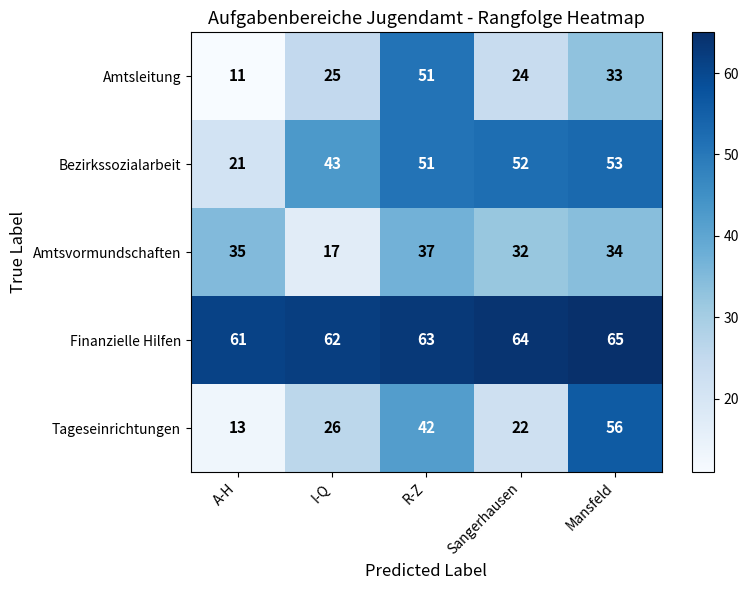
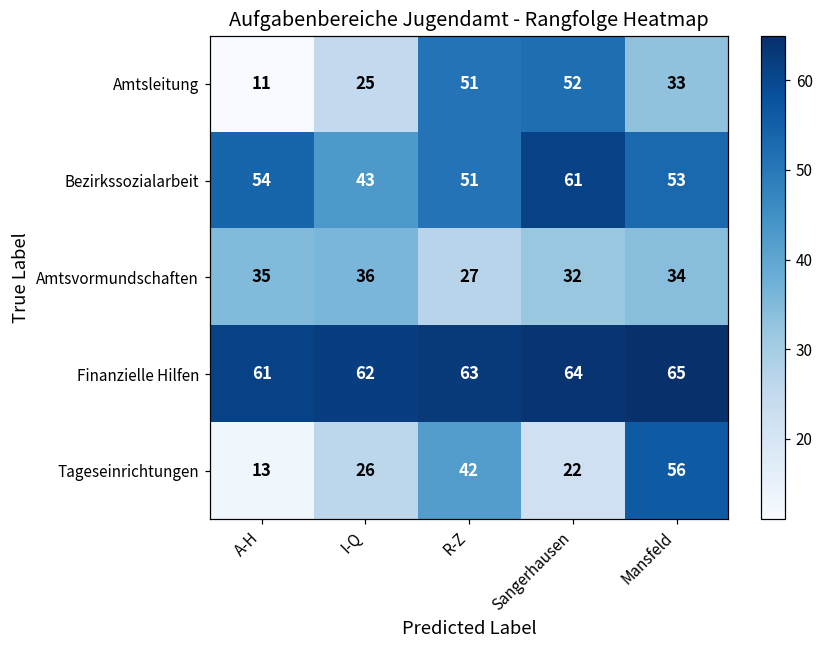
Amtsleitung, Sangerhausen: 24 -> 52
Bezirkssozialarbeit, A-H: 21 -> 54
Bezirkssozialarbeit, Sangerhausen: 52 -> 61
Amtsvormundschaften, I-Q: 17 -> 36
Amtsvormundschaften, R-Z: 37 -> 27
